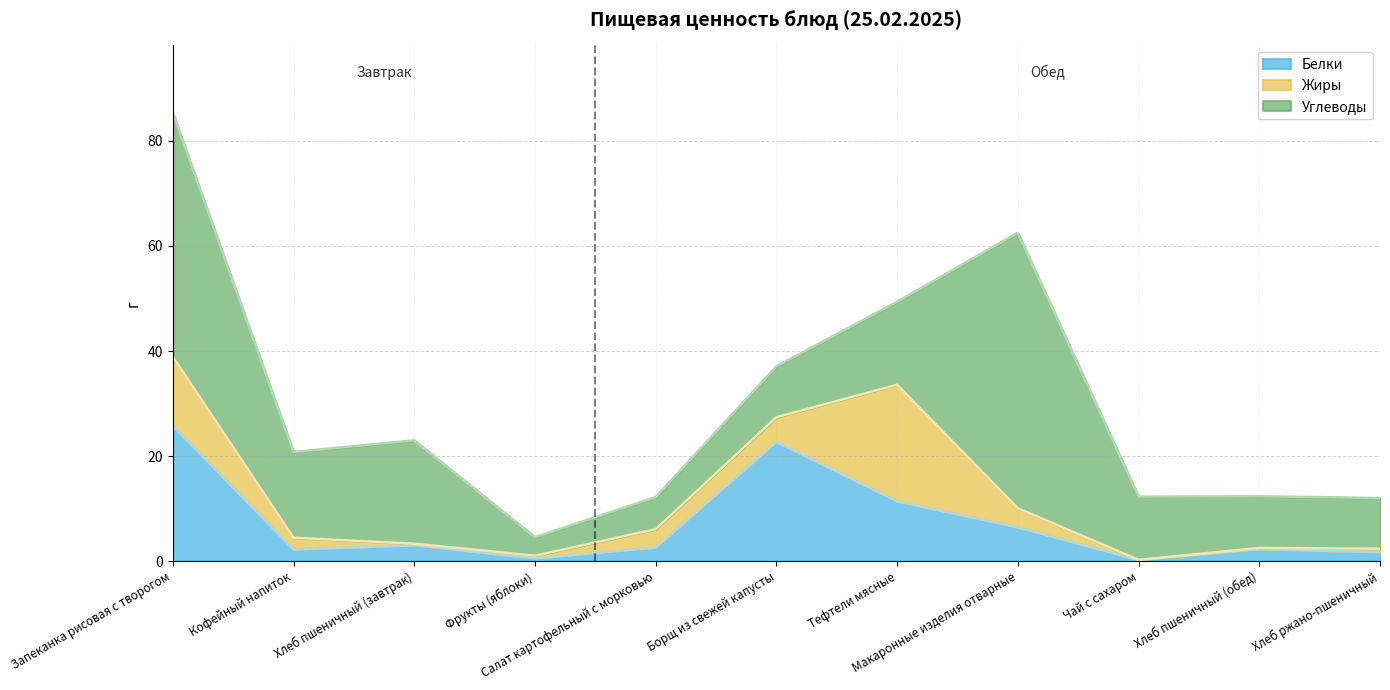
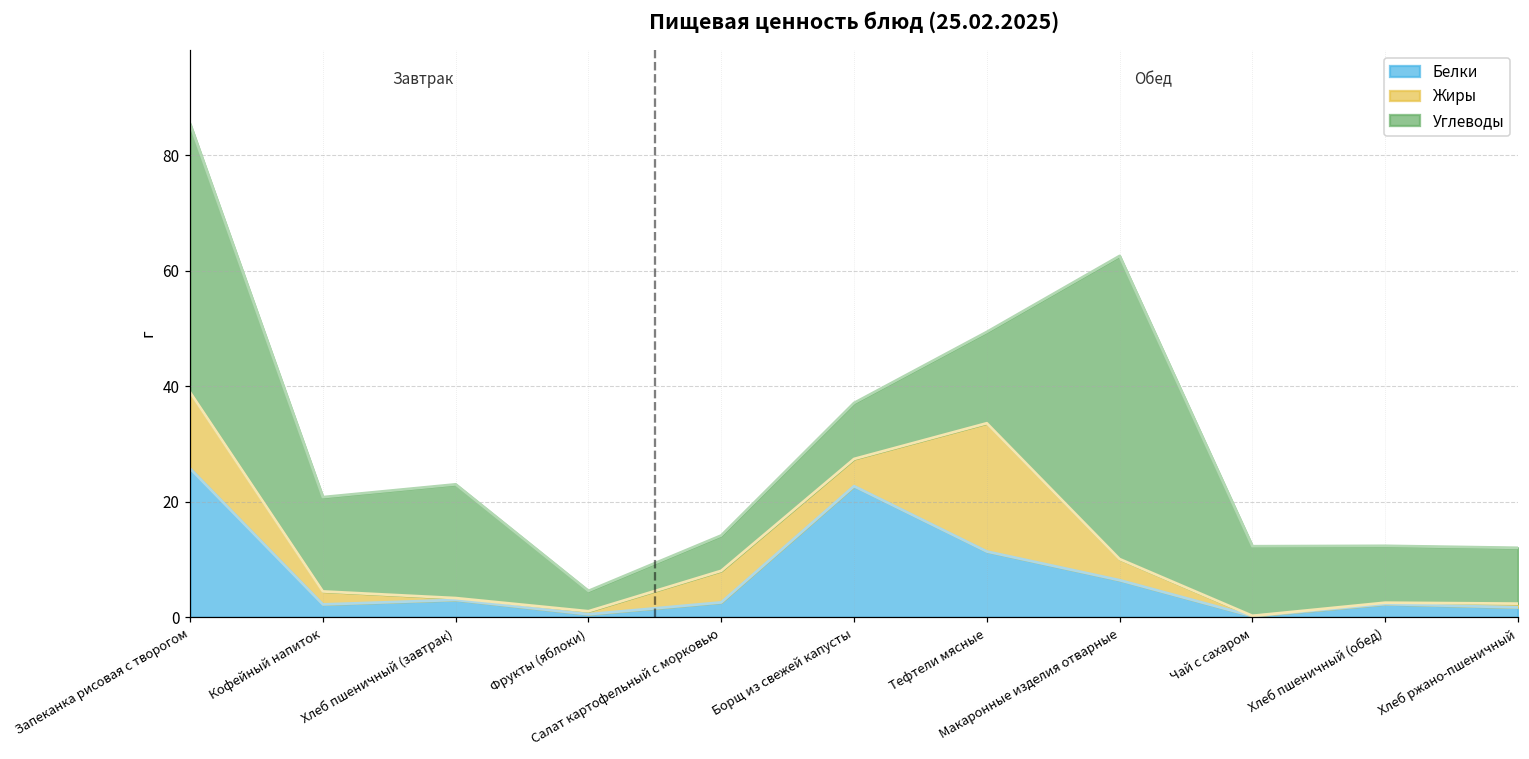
Жиры, Салат картофельный с морковью: 4 -> 5
